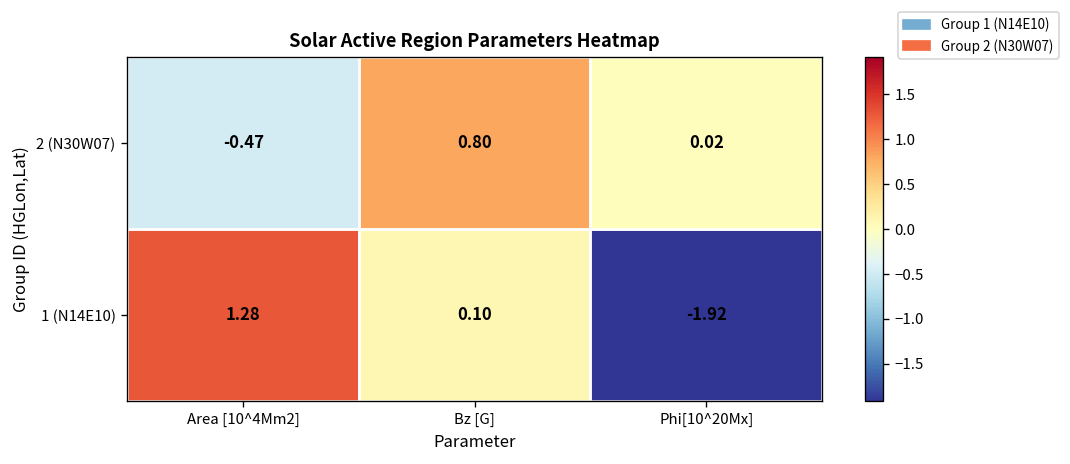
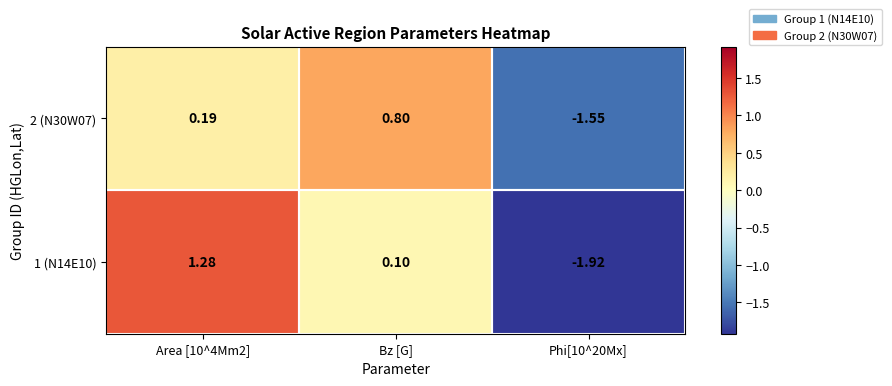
2 (N30W07), Area [10^4Mm2]: -0.47 -> 0.19
2 (N30W07), Phi[10^20Mx]: 0.02 -> -1.55
